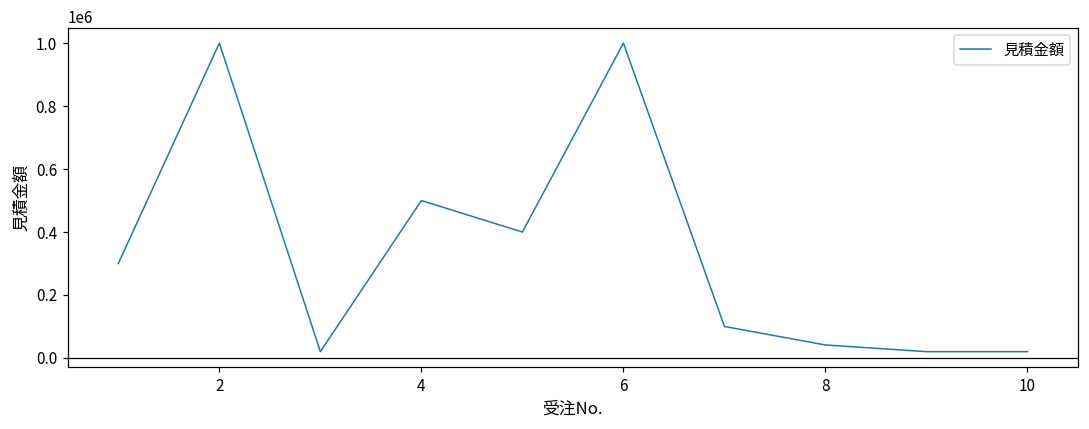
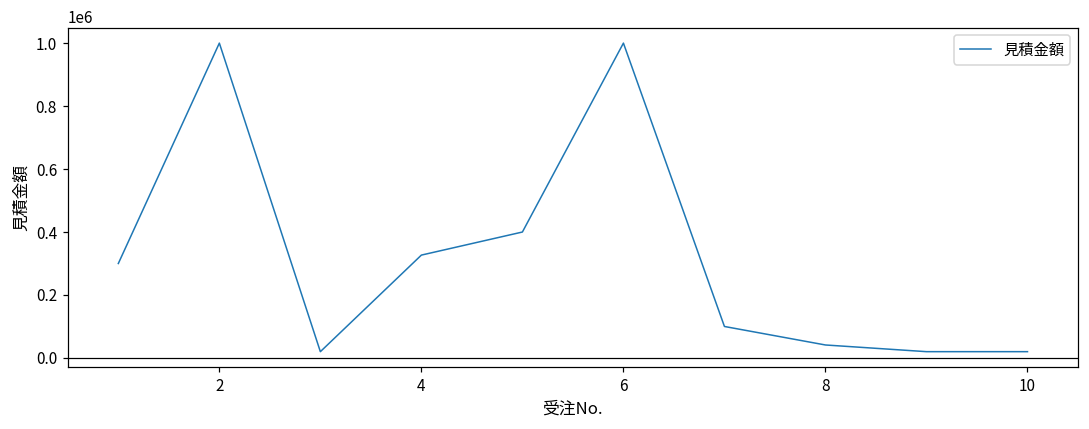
4: 500000 -> 330000
